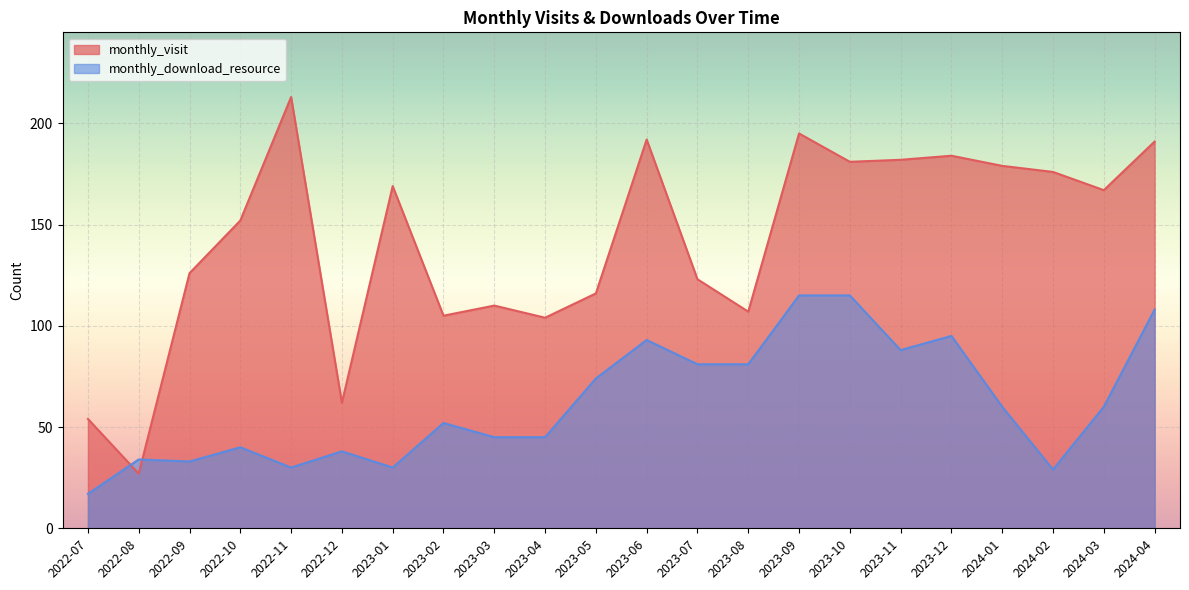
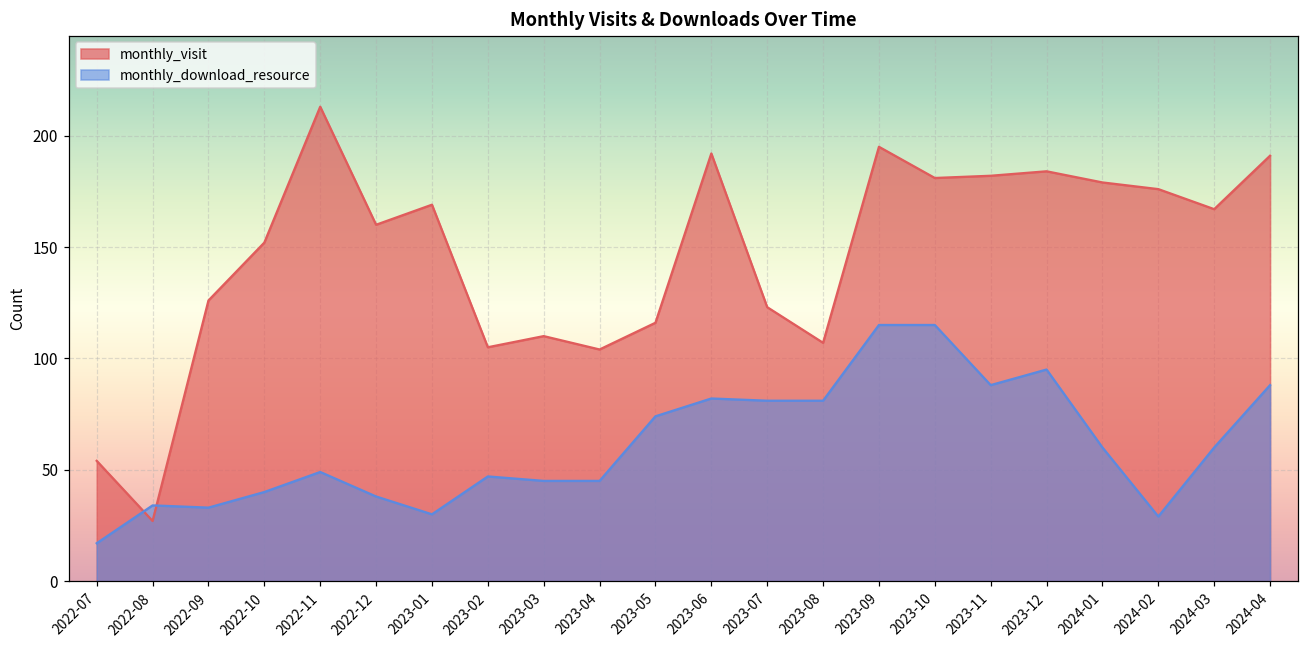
monthly_download_resource, 2022-11: 30 -> 49
monthly_visit, 2022-12: 62 -> 160
monthly_download_resource, 2023-02: 52 -> 47
monthly_download_resource, 2023-06: 93 -> 82
monthly_download_resource, 2024-04: 108 -> 88
